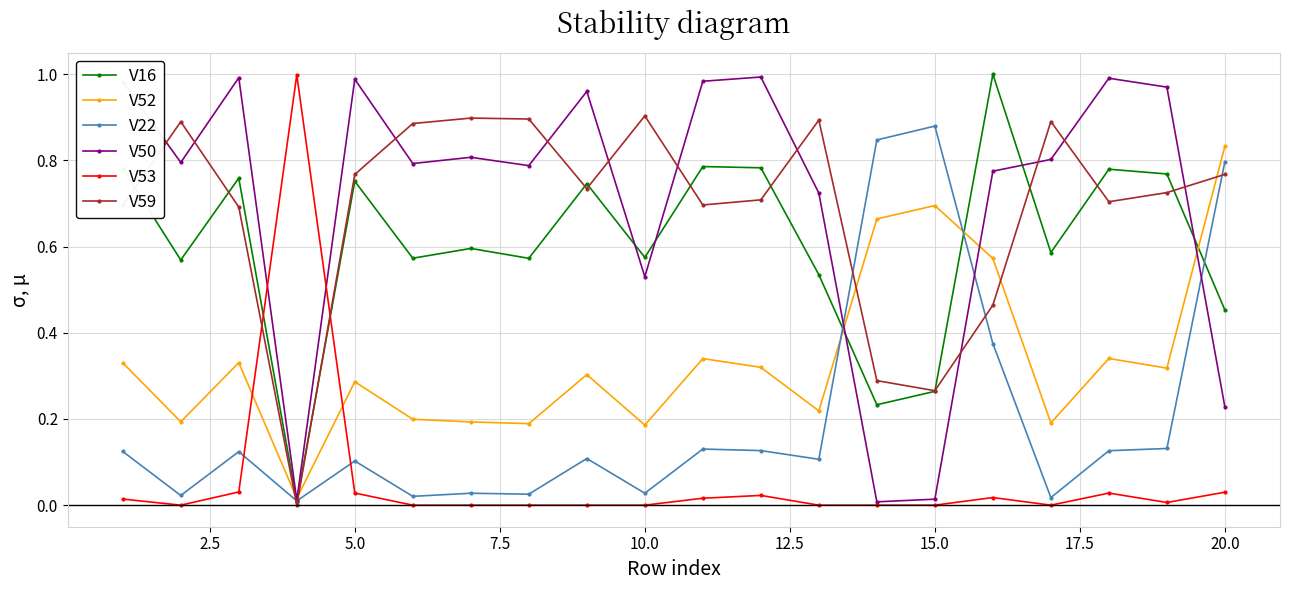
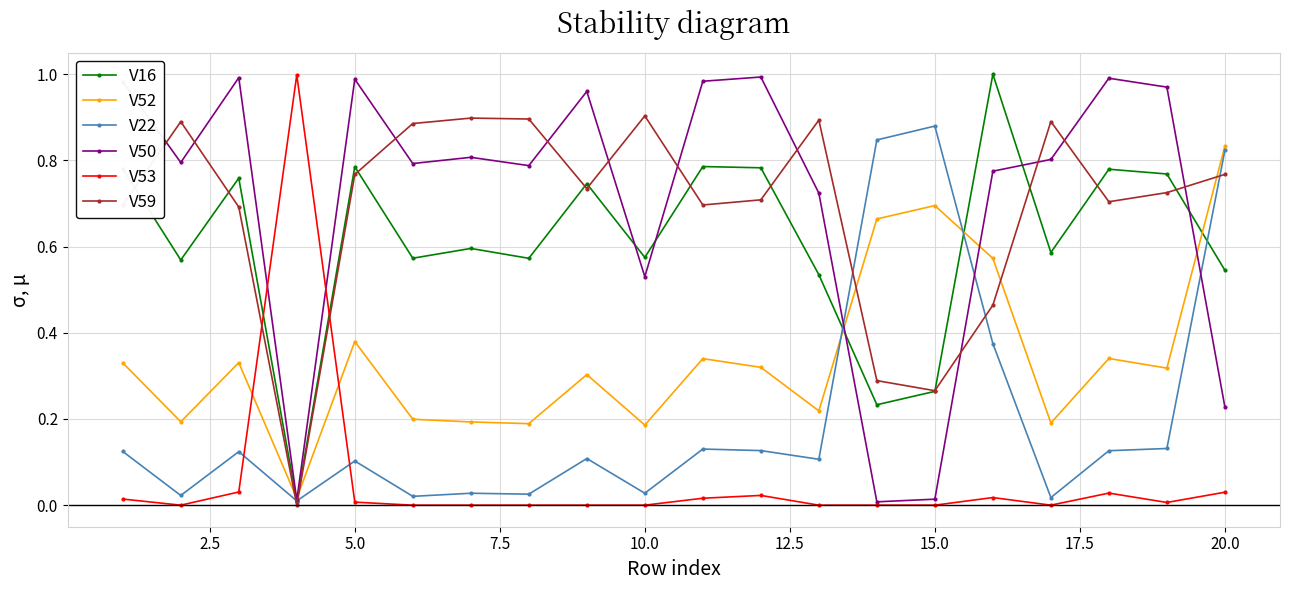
V16, 5.0: 0.75 -> 0.79
V52, 5.0: 0.29 -> 0.38
V53, 5.0: 0.03 -> 0.01
V16, 20.0: 0.45 -> 0.55
V22, 20.0: 0.80 -> 0.82
